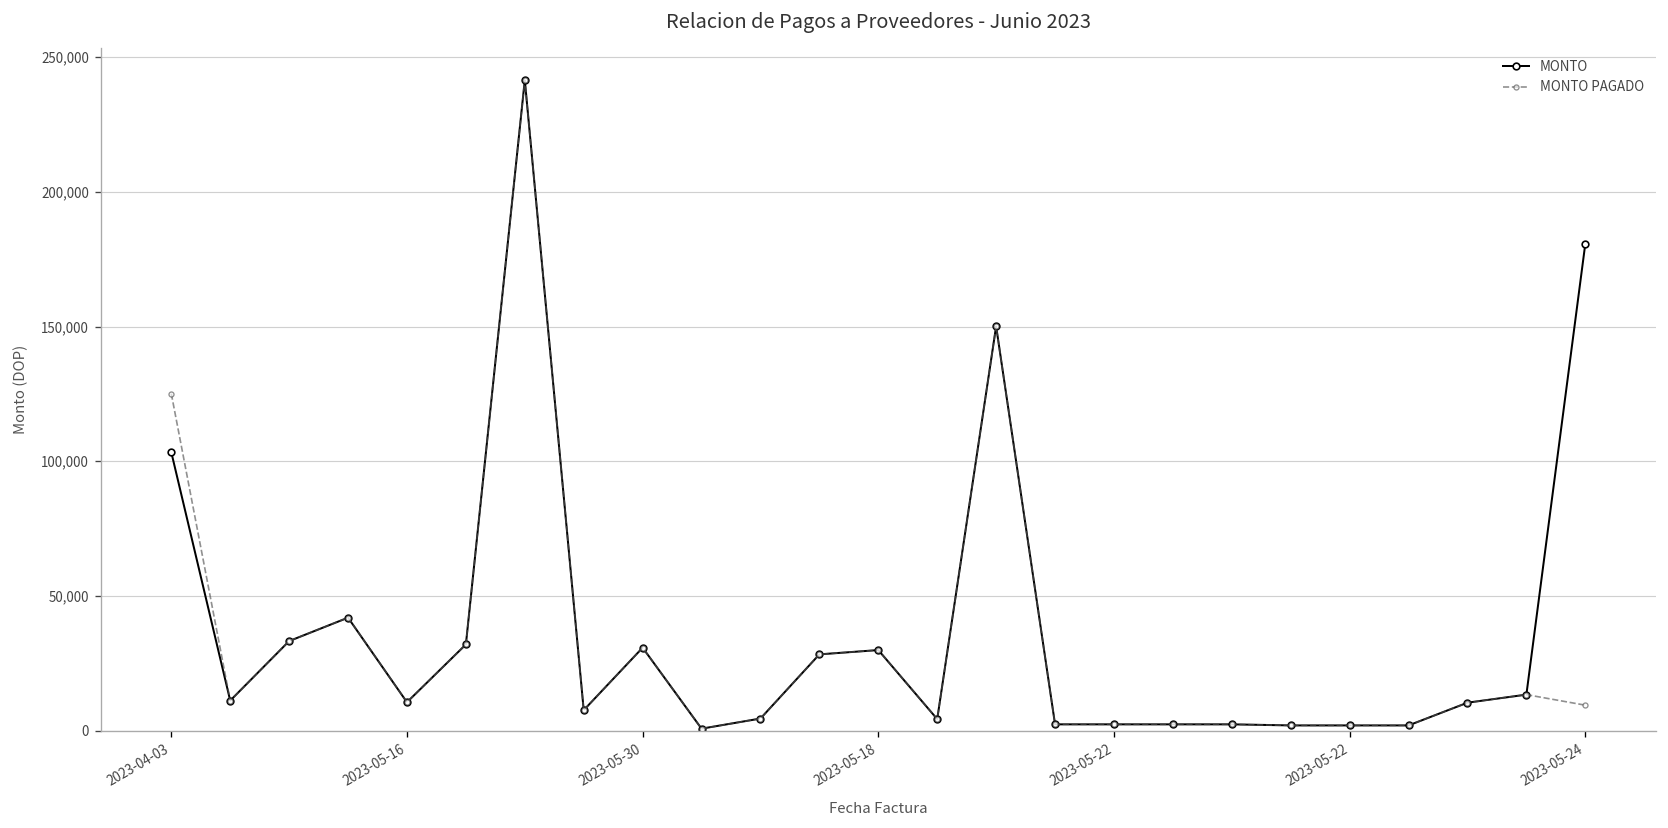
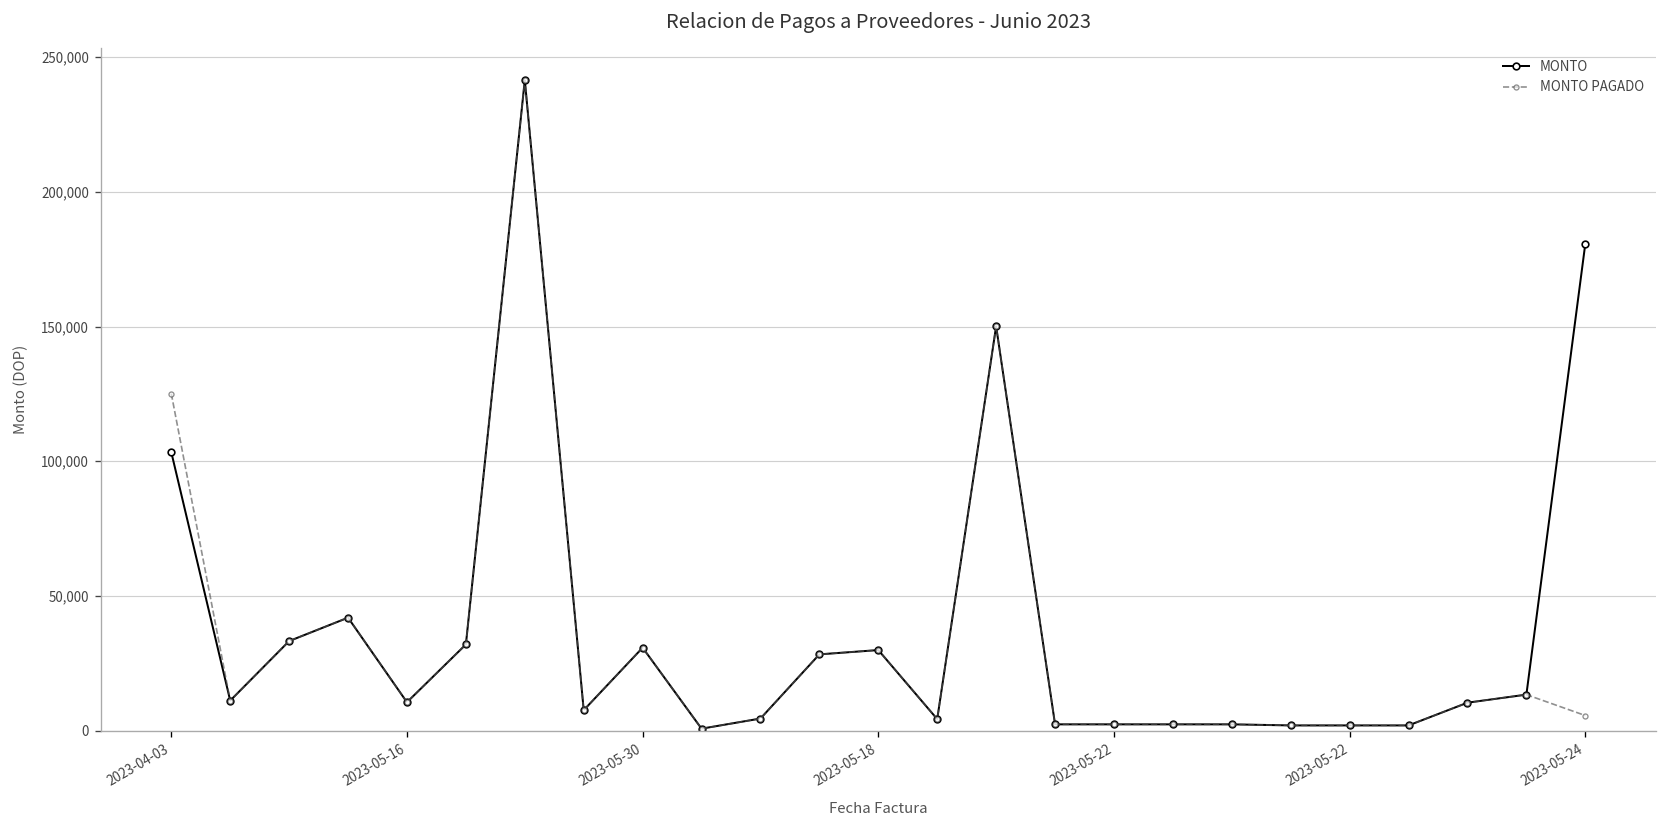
MONTO PAGADO, 2023-05-24: 9,000 -> 6,000
